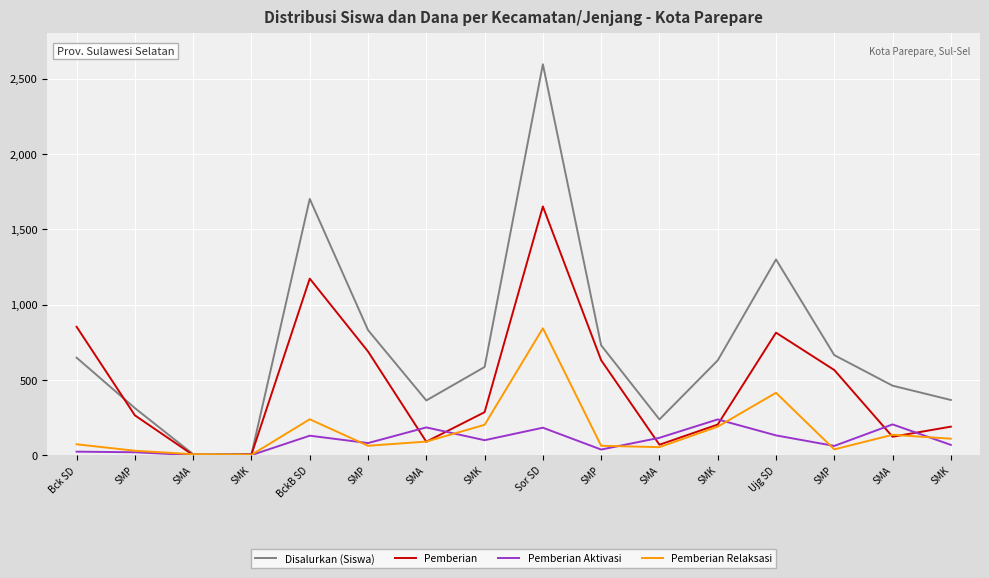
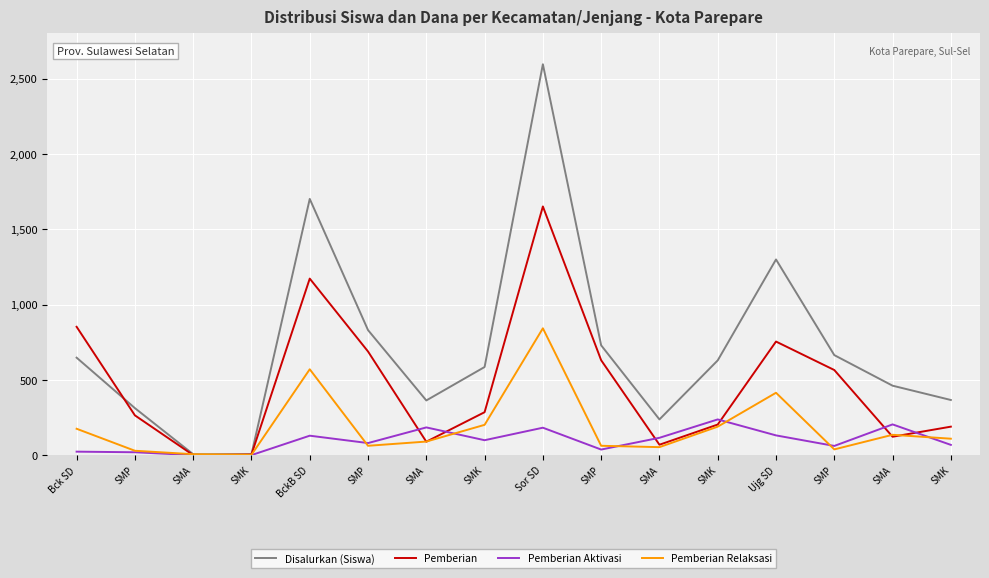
Pemberian Relaksasi, Bck SD: 70 -> 180
Pemberian Relaksasi, BckB SD: 240 -> 570
Pemberian, Ujg SD: 810 -> 750
